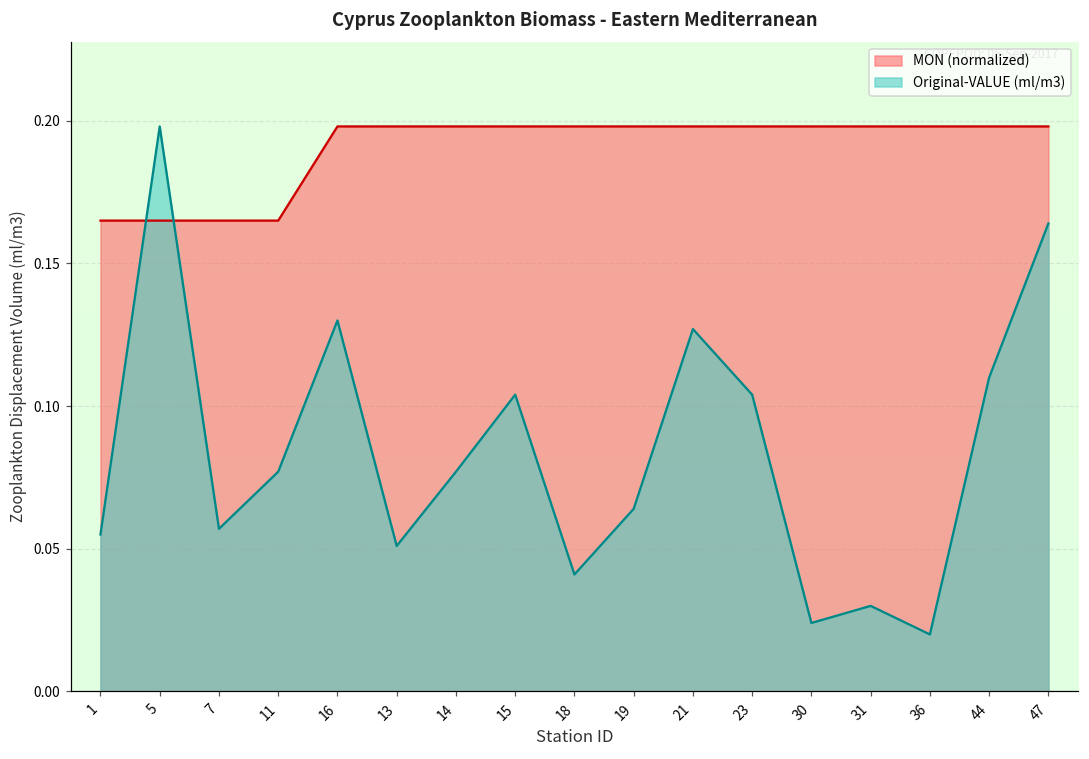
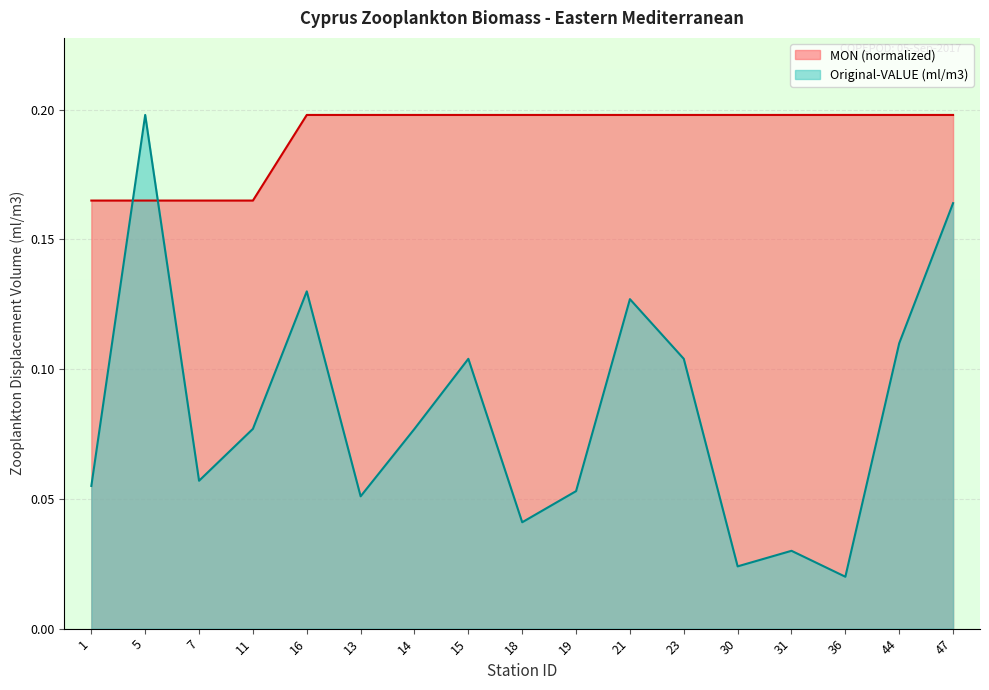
Original-VALUE (ml/m3), 19: 0.064 -> 0.053
